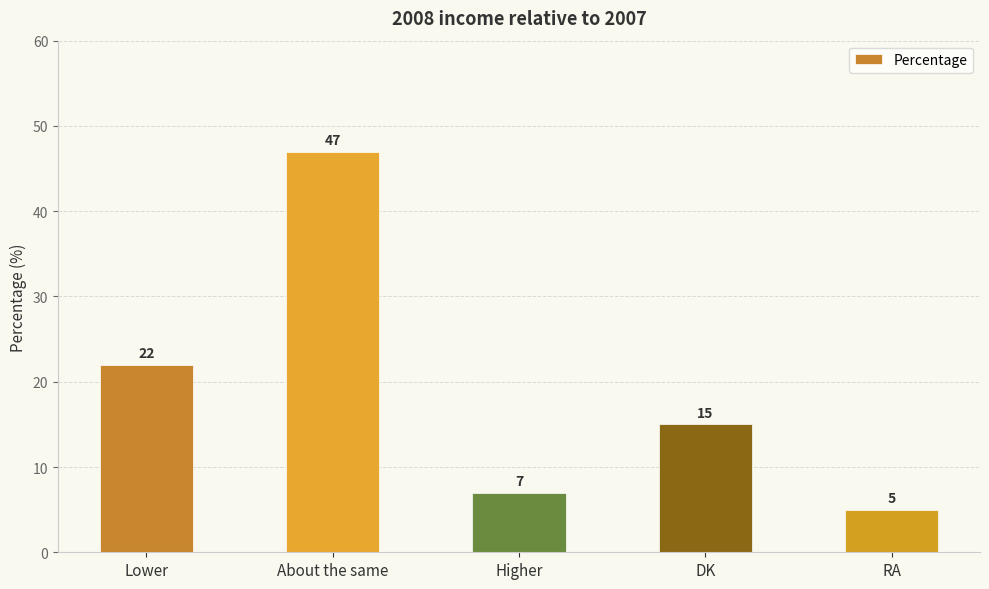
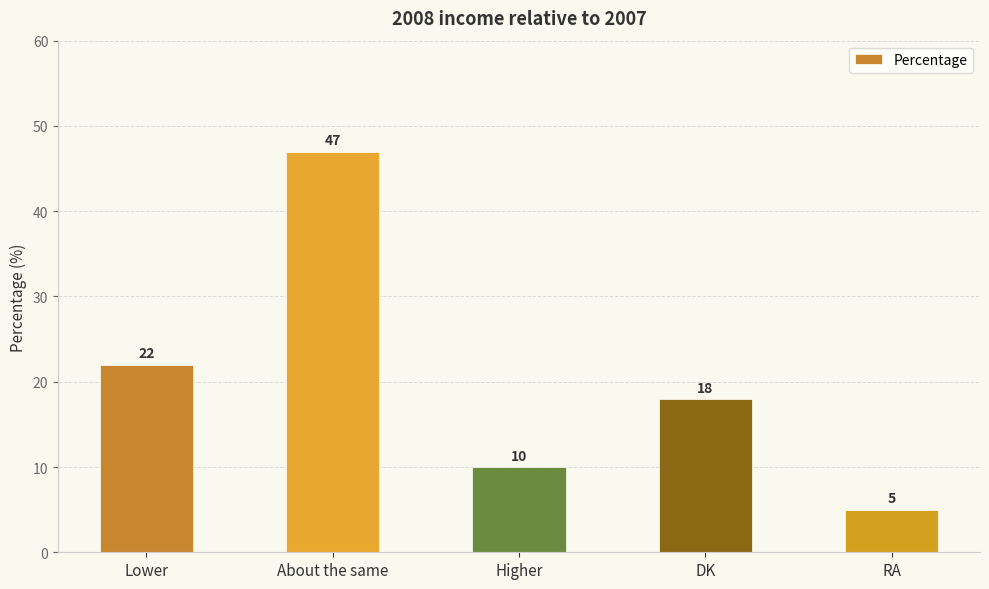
Higher: 7 -> 10
DK: 15 -> 18
